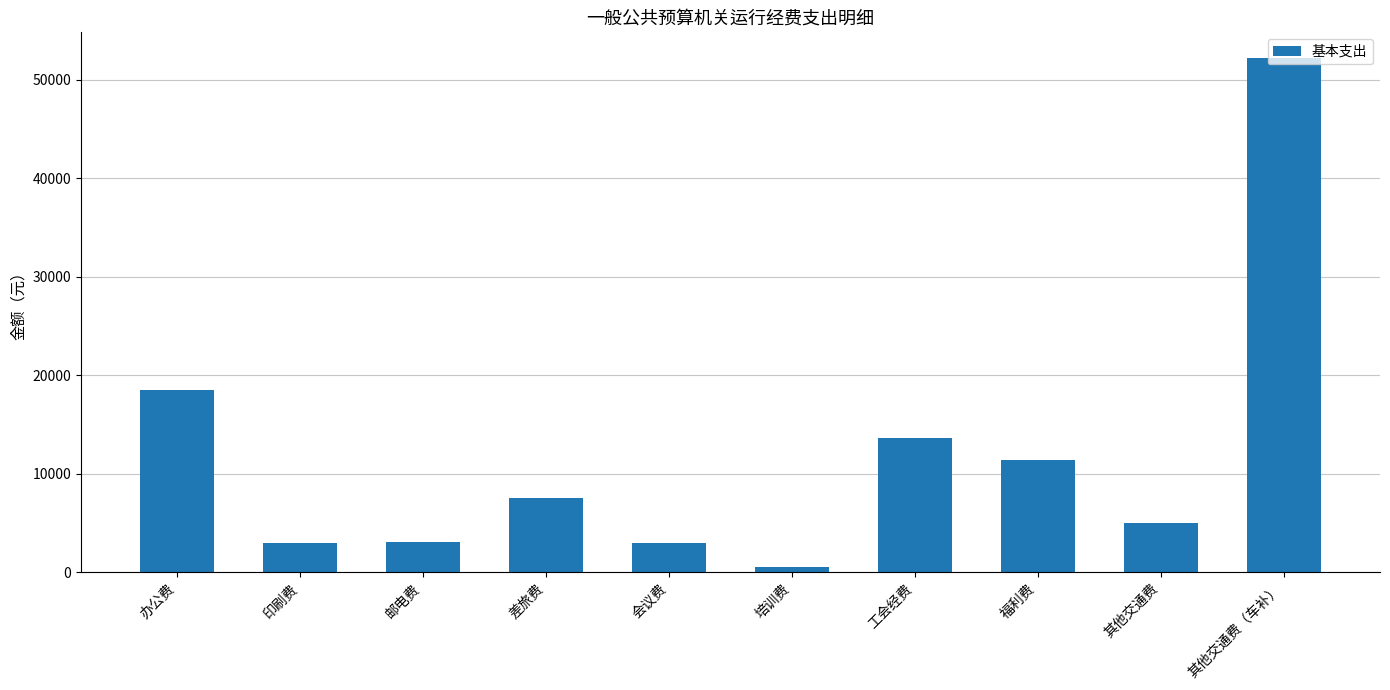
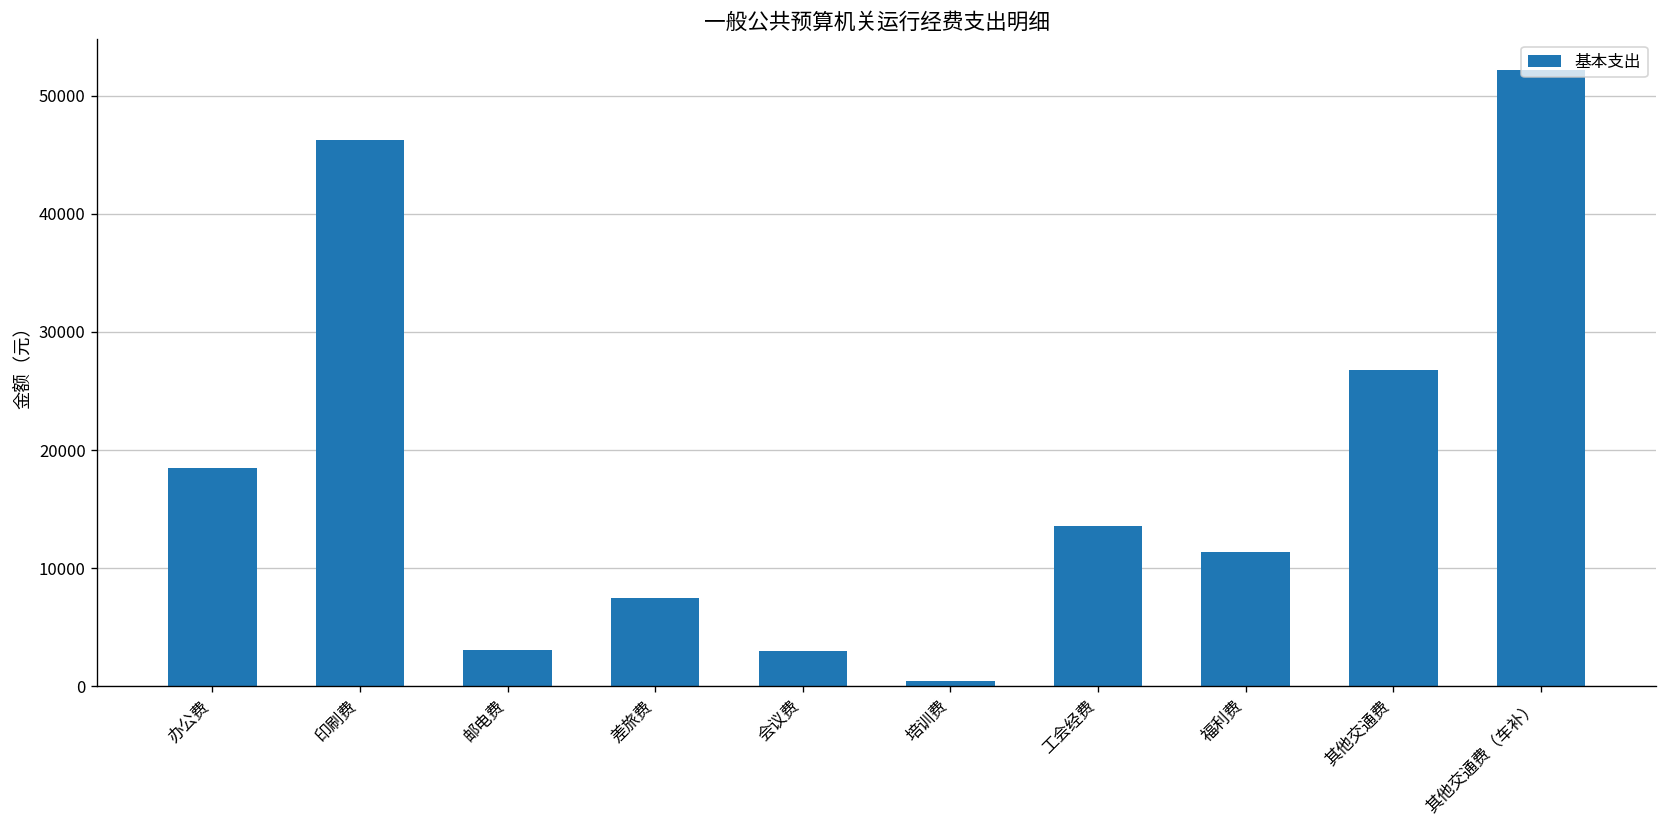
印刷费: 3000 -> 46000
其他交通费: 5000 -> 27000
